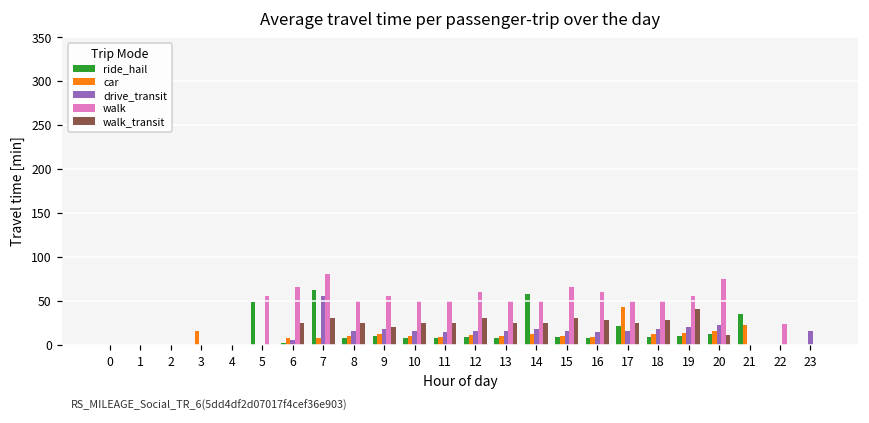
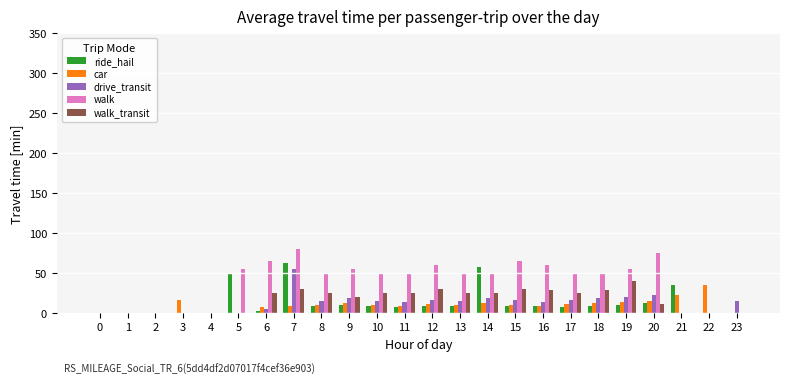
ride_hail, 17: 20 -> 10
car, 17: 40 -> 10
car, 22: 0 -> 40
walk, 22: 20 -> 0
